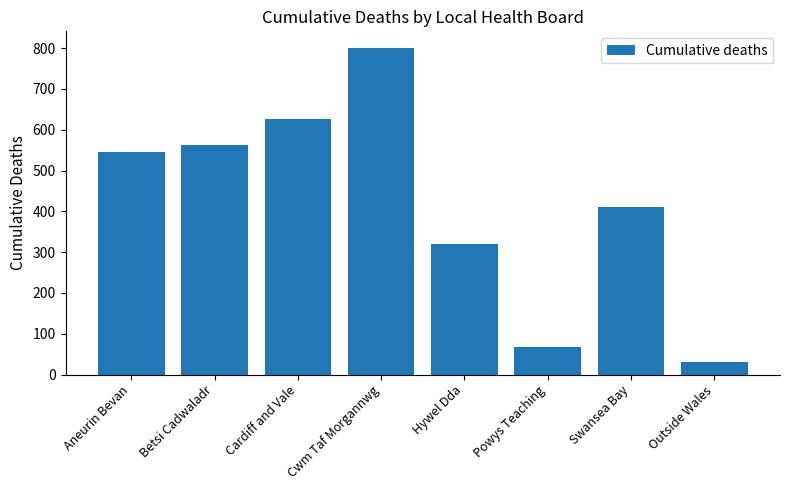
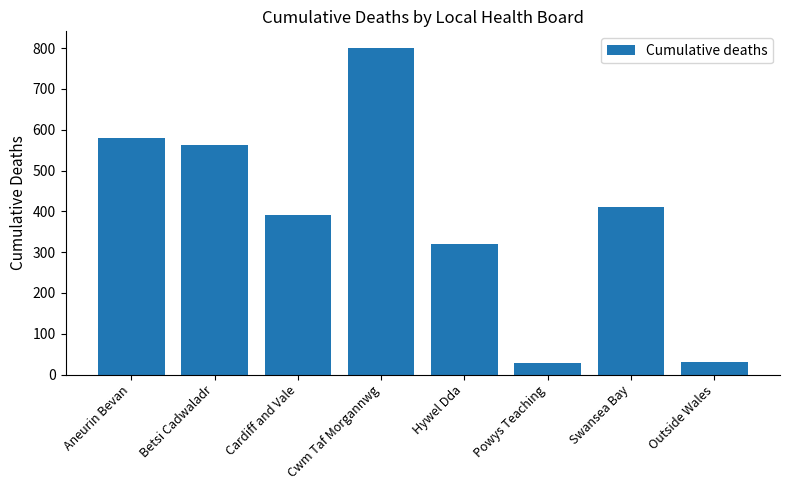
Aneurin Bevan: 550 -> 580
Cardiff and Vale: 630 -> 390
Powys Teaching: 70 -> 30
